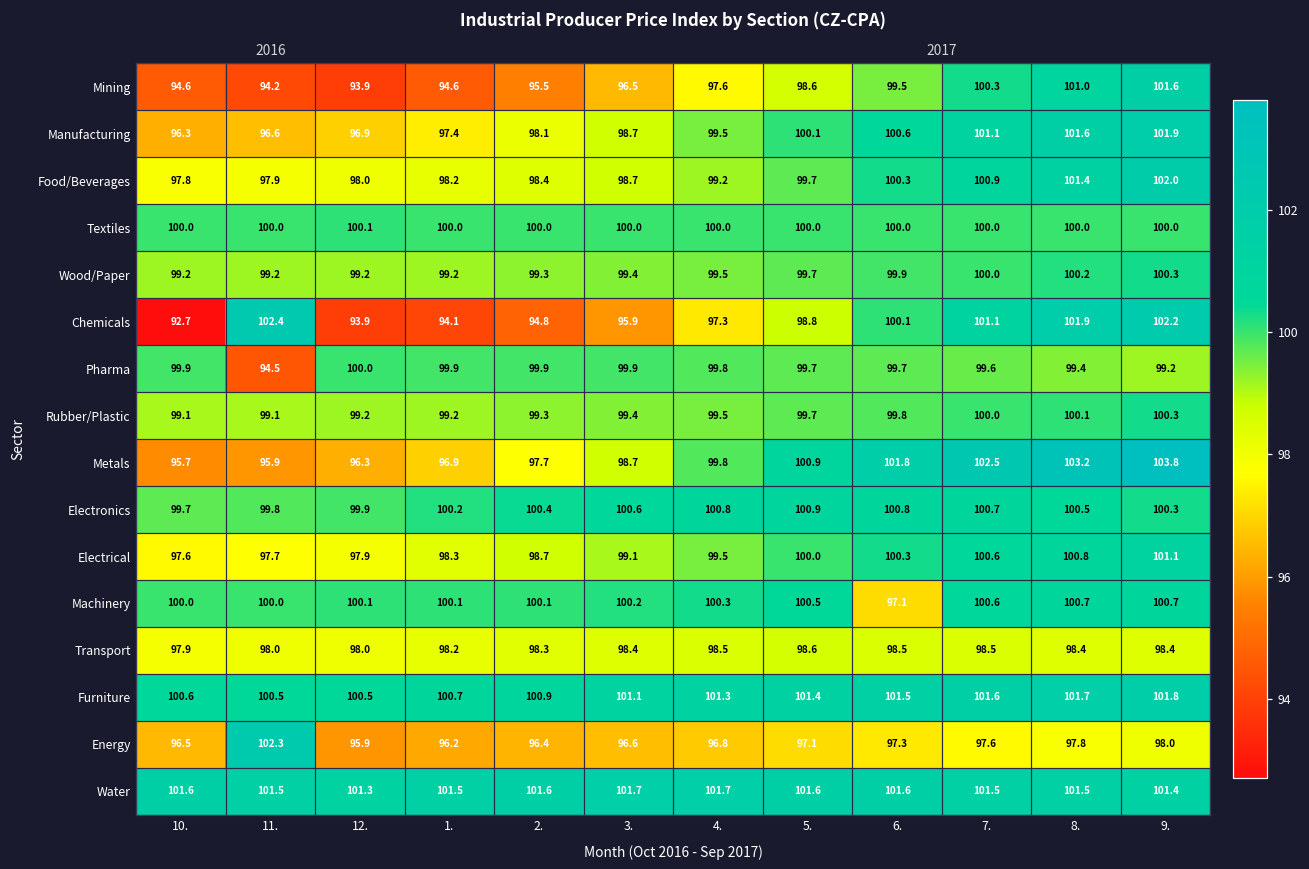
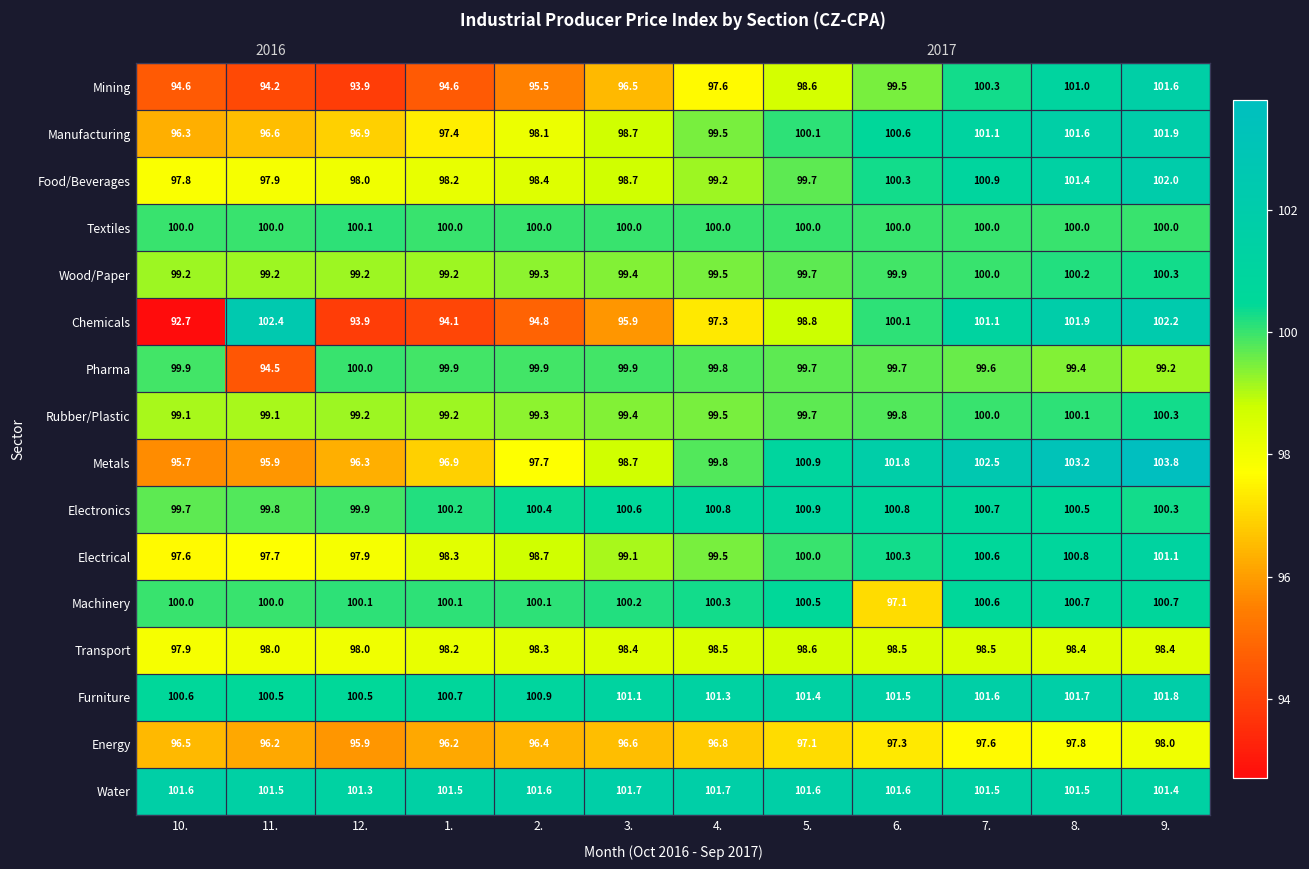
Energy, 11.: 102.3 -> 96.2
